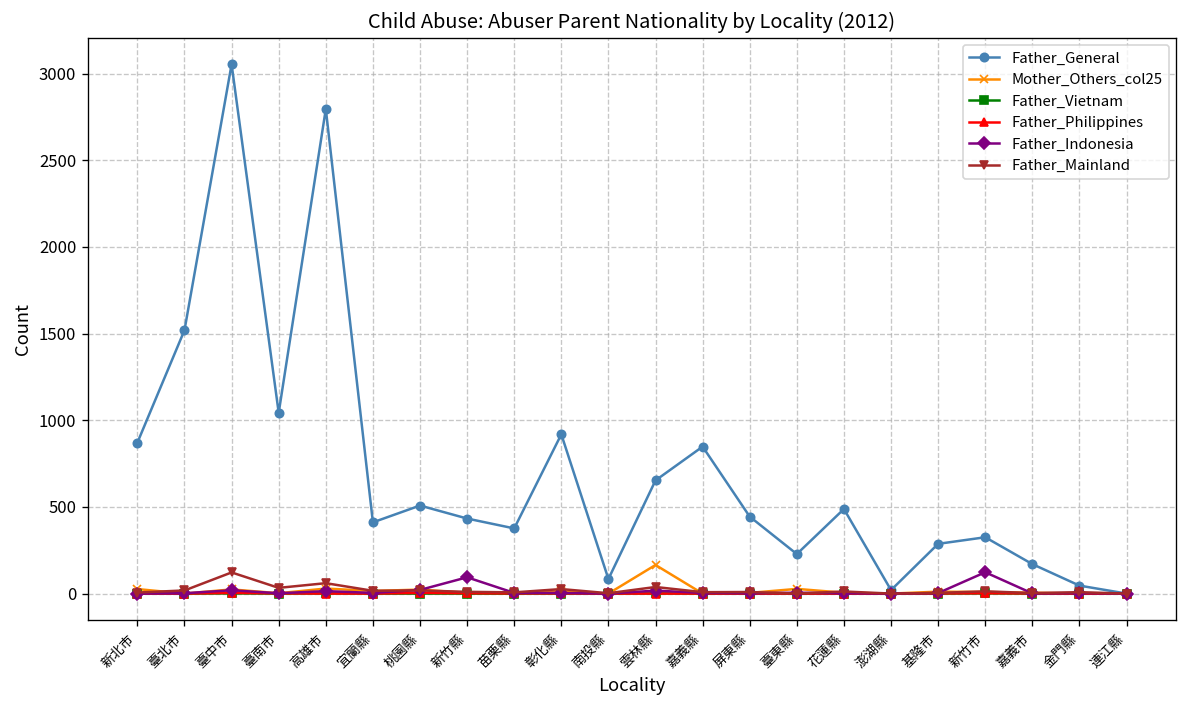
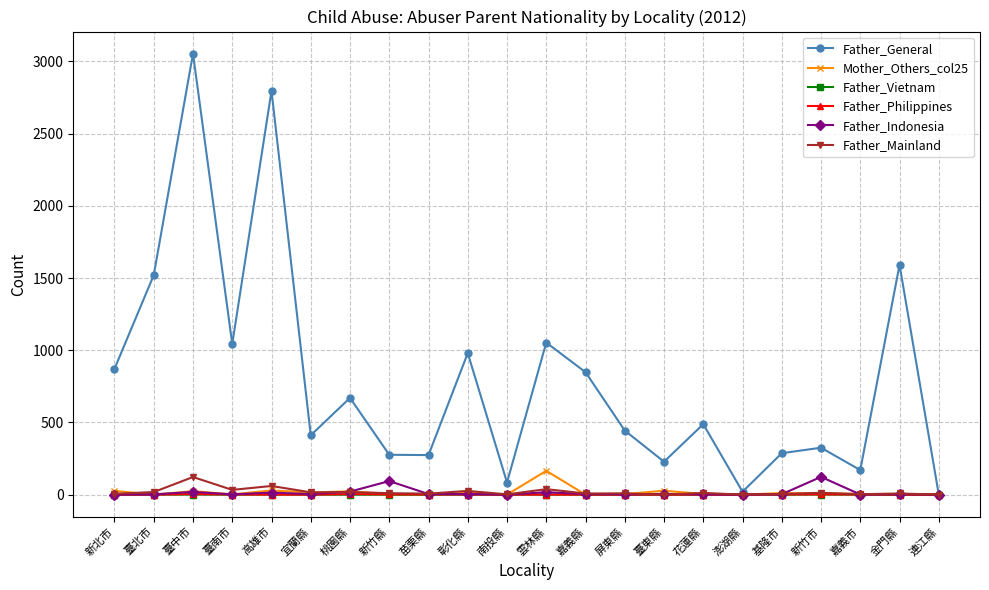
Father_General, 桃園縣: 510 -> 670
Father_General, 新竹縣: 430 -> 280
Father_General, 苗栗縣: 380 -> 270
Father_General, 彰化縣: 920 -> 980
Father_General, 雲林縣: 650 -> 1050
Father_General, 金門縣: 50 -> 1590
